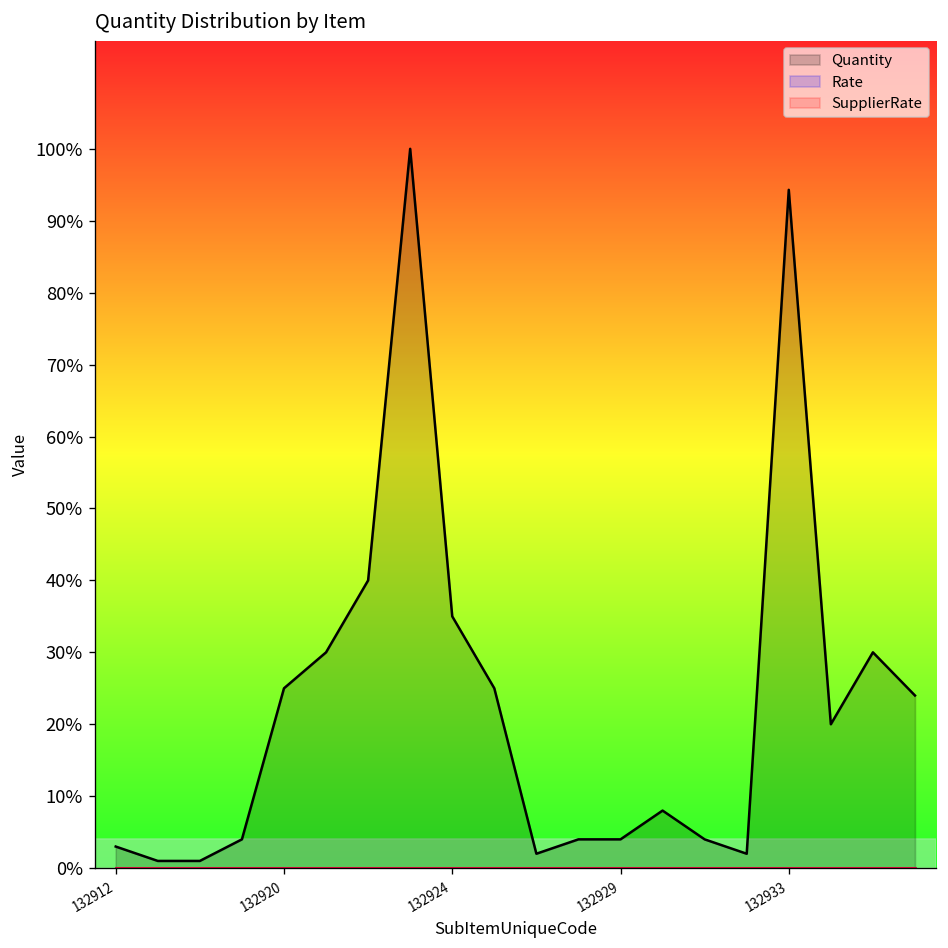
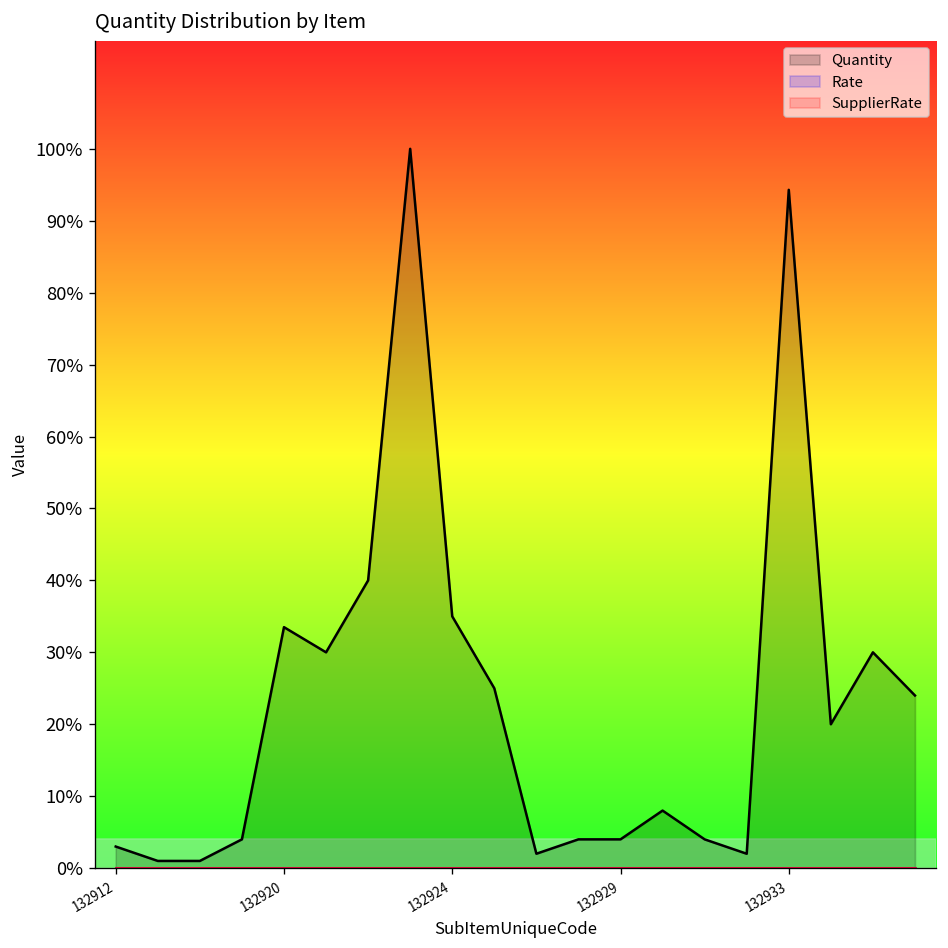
Quantity, 132920: 25% -> 34%
